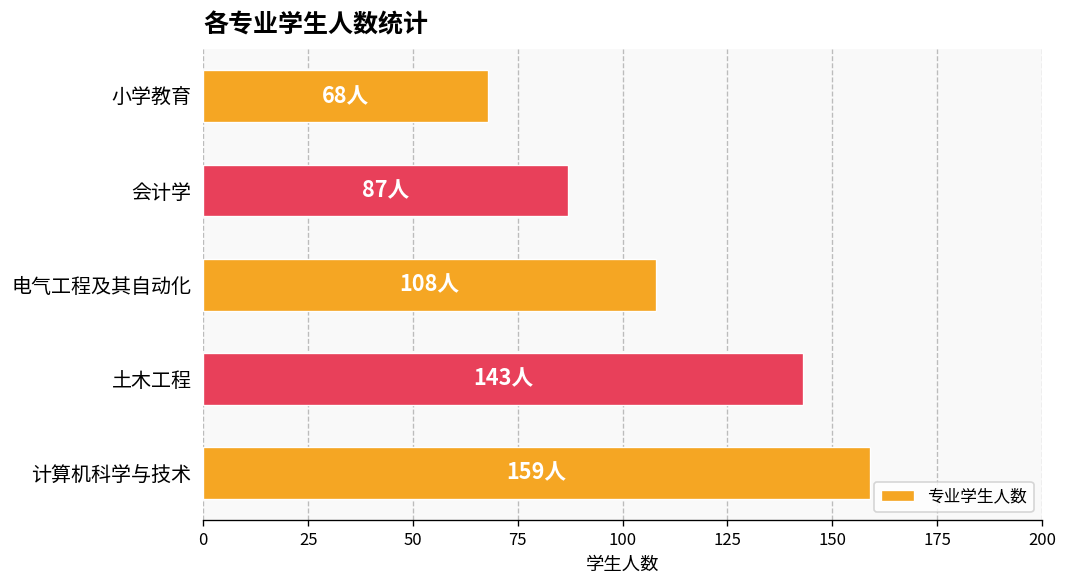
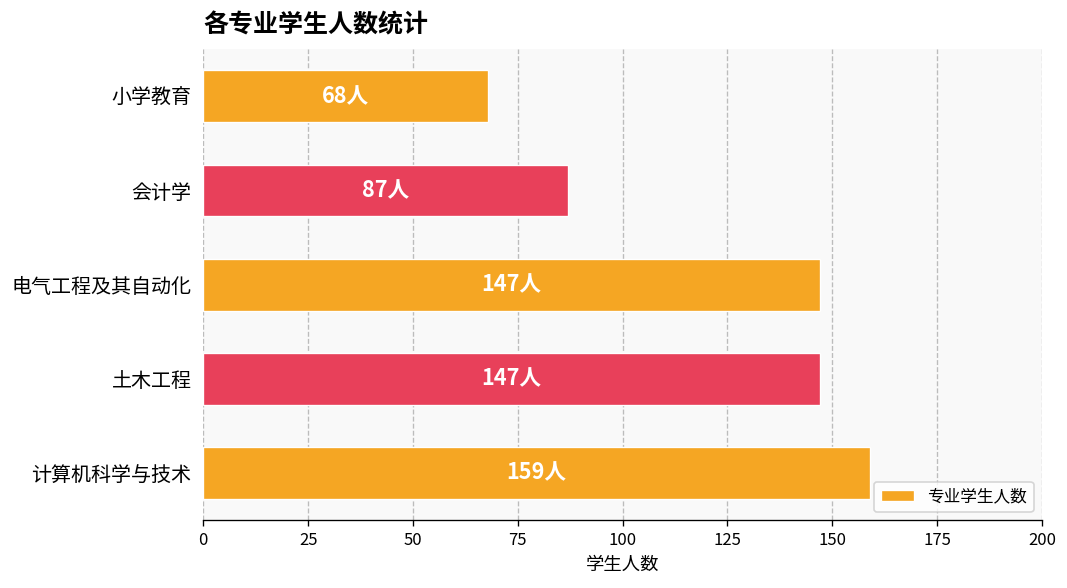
电气工程及其自动化: 108人 -> 147人
土木工程: 143人 -> 147人
